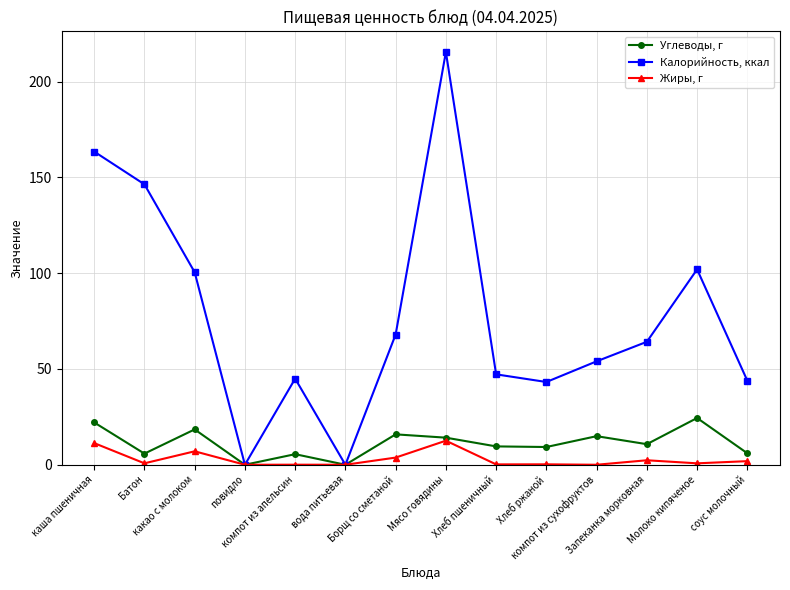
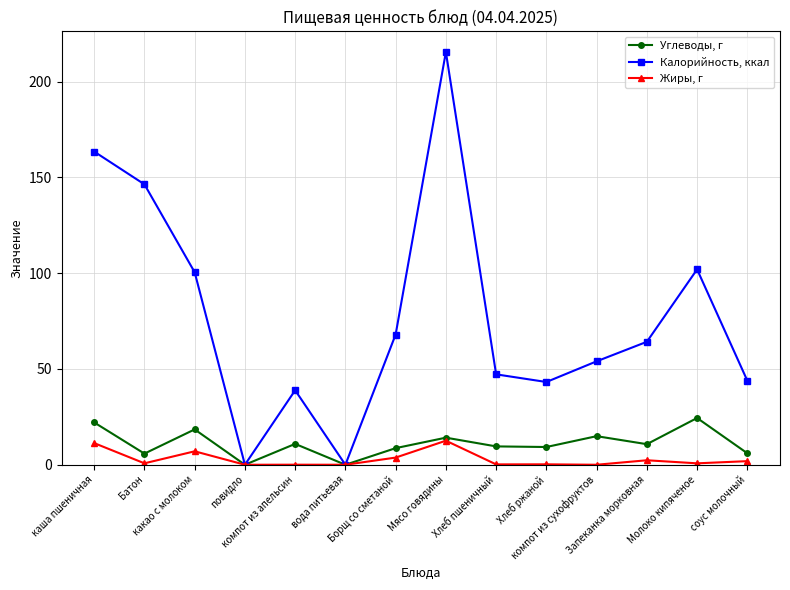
Углеводы, г, компот из апельсин: 6 -> 11
Калорийность, ккал, компот из апельсин: 45 -> 39
Углеводы, г, Борщ со сметаной: 16 -> 9
